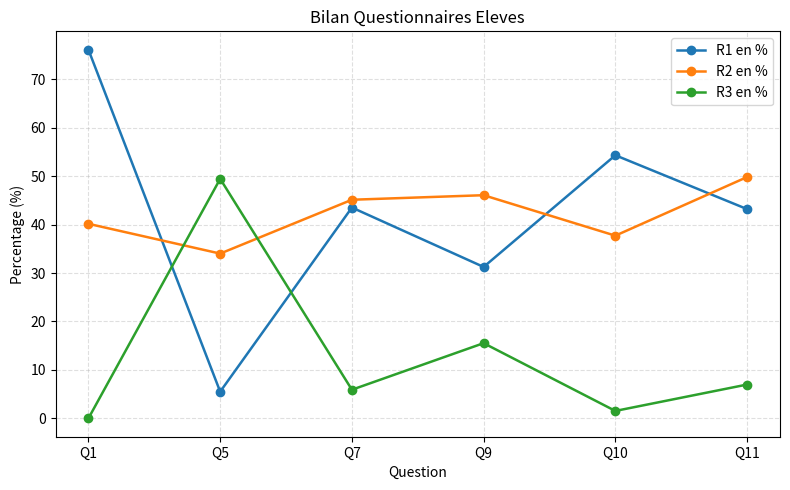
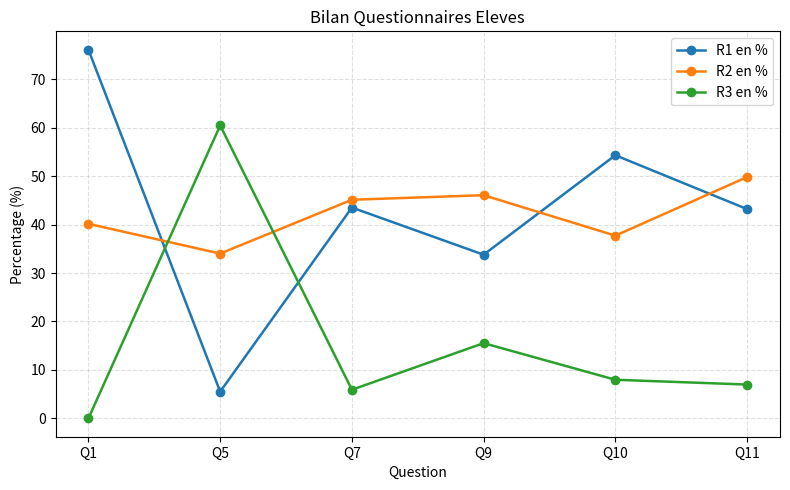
R3 en %, Q5: 49 -> 60
R1 en %, Q9: 31 -> 34
R3 en %, Q10: 2 -> 8
